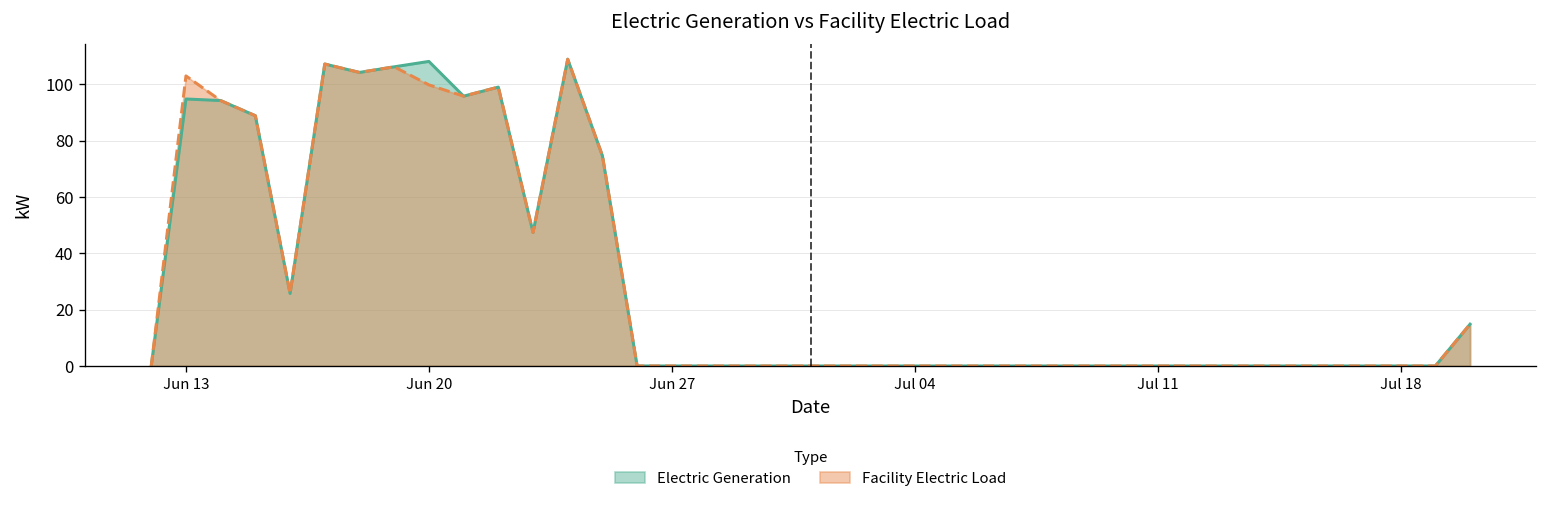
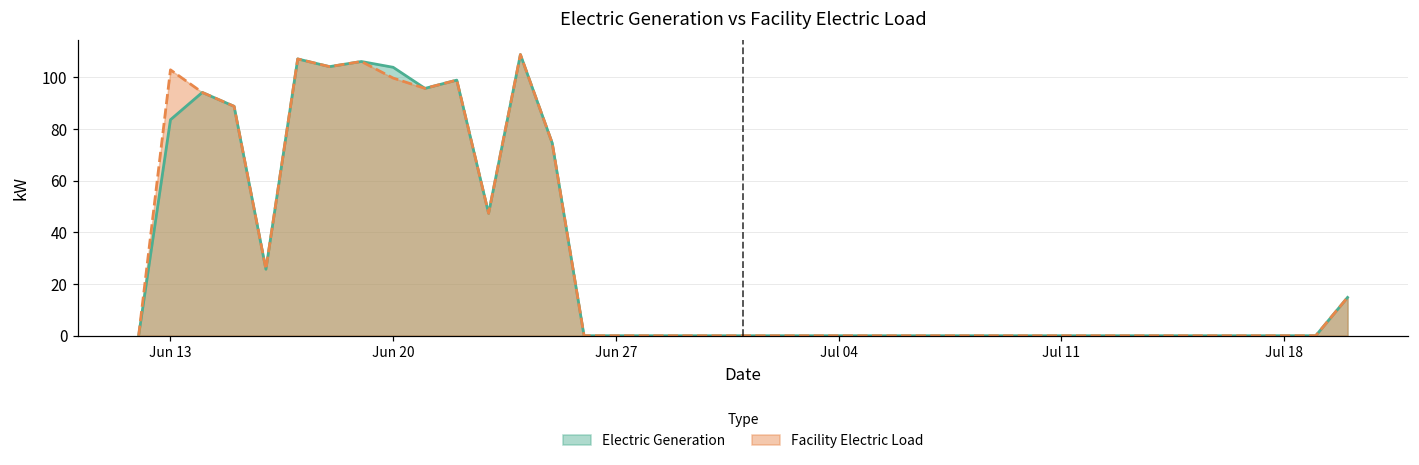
Electric Generation, Jun 13: 95 -> 84
Electric Generation, Jun 20: 108 -> 104
